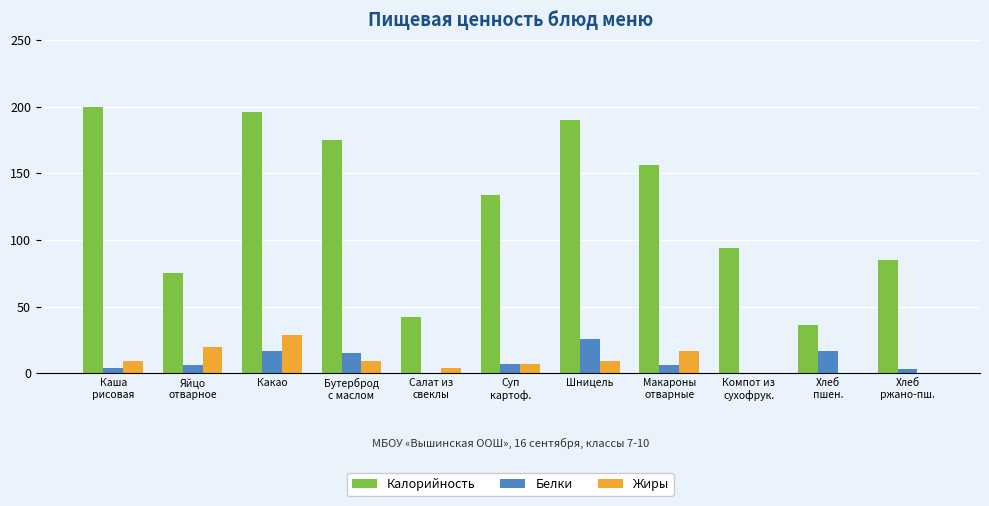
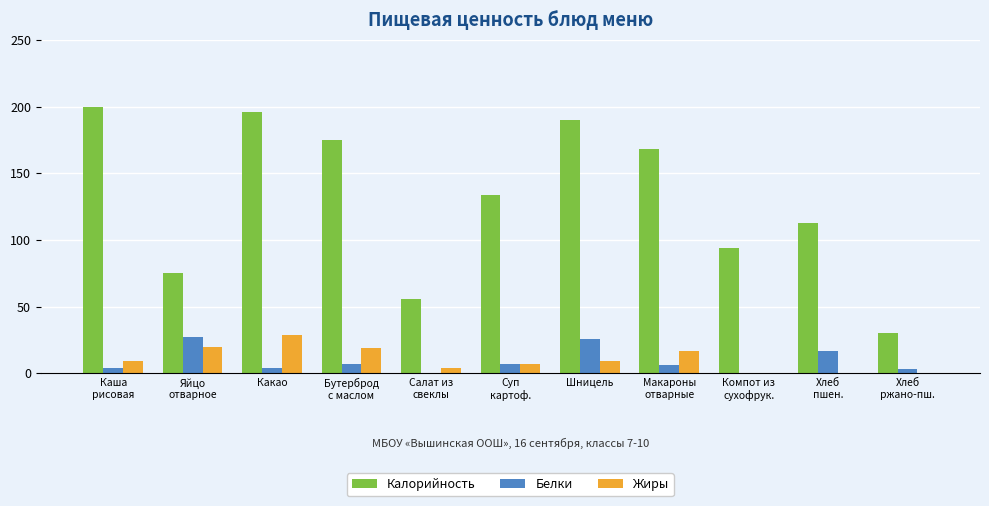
Белки, Яйцо отварное: 6 -> 27
Белки, Какао: 17 -> 4
Белки, Бутерброд с маслом: 15 -> 7
Жиры, Бутерброд с маслом: 9 -> 19
Калорийность, Салат из свеклы: 42 -> 56
Калорийность, Макароны отварные: 156 -> 168
Калорийность, Хлеб пшен.: 36 -> 113
Калорийность, Хлеб ржано-пш.: 85 -> 30
